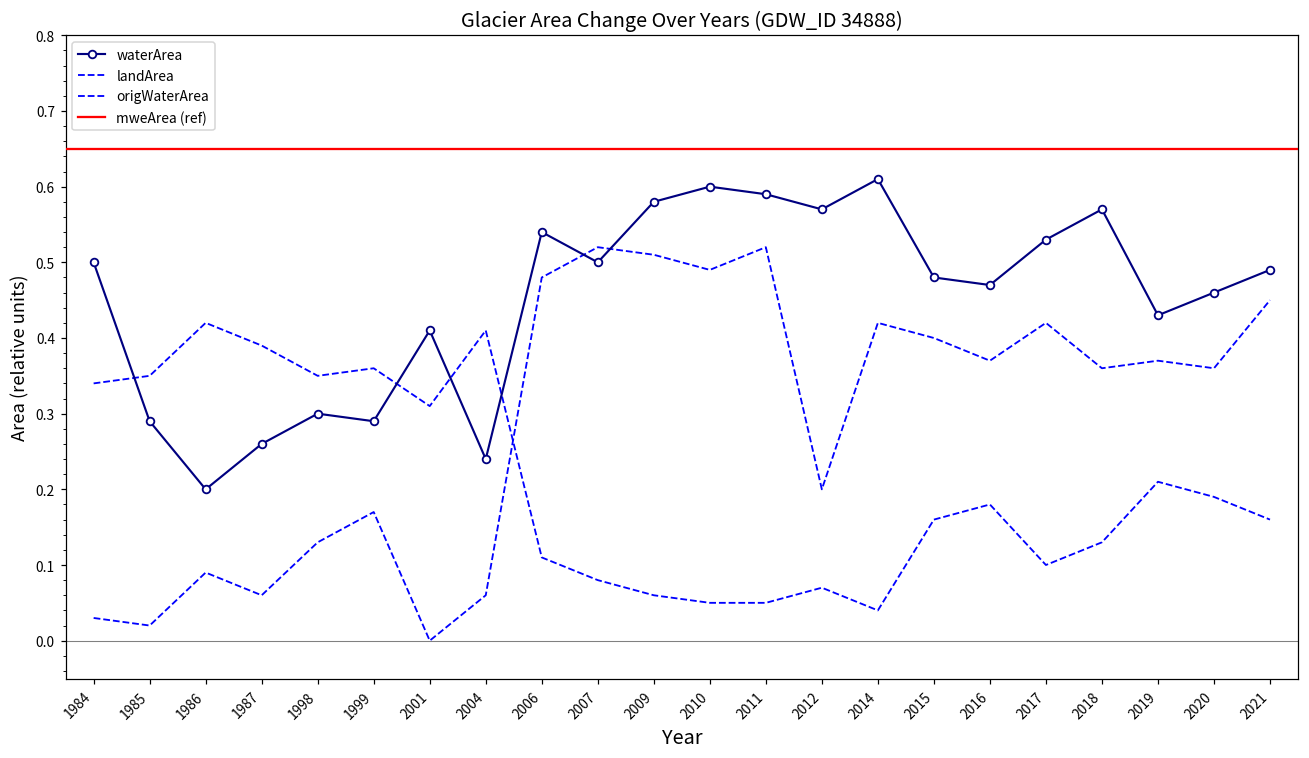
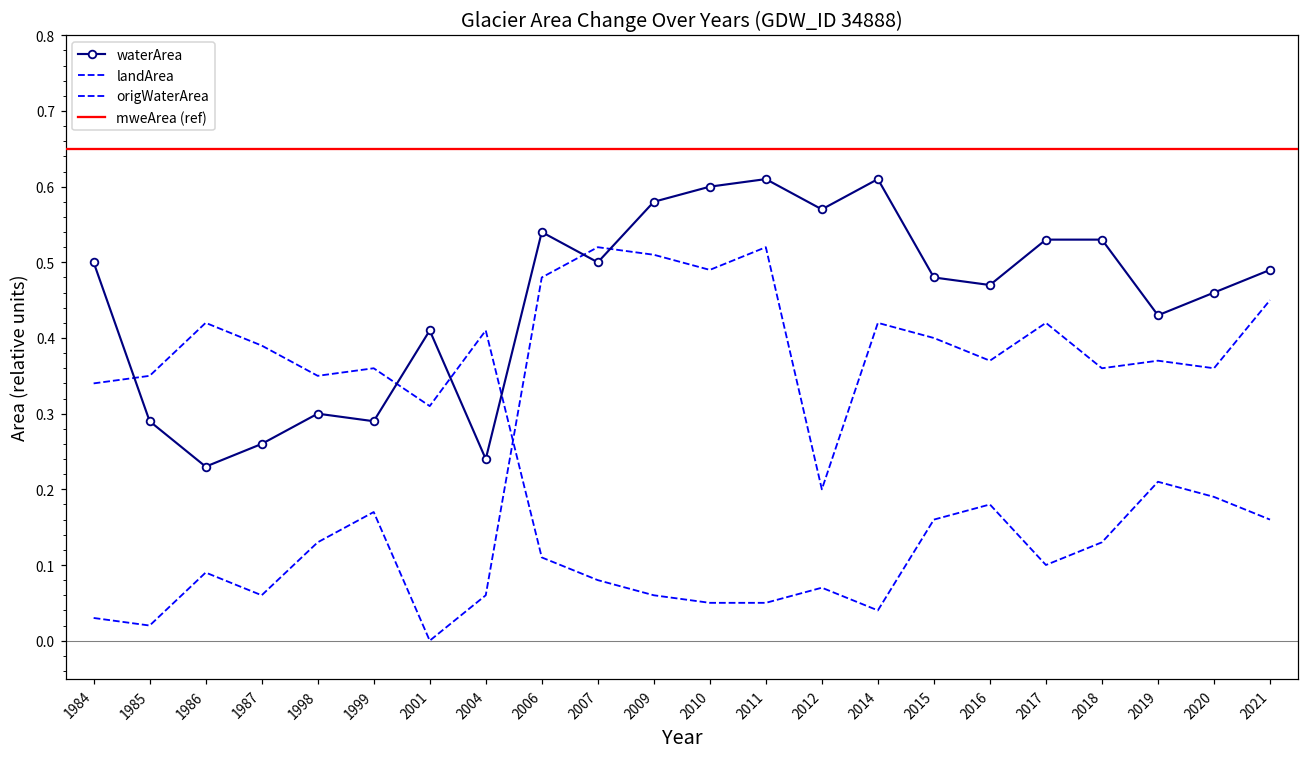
waterArea, 1986: 0.20 -> 0.23
waterArea, 2011: 0.59 -> 0.61
waterArea, 2018: 0.57 -> 0.53
